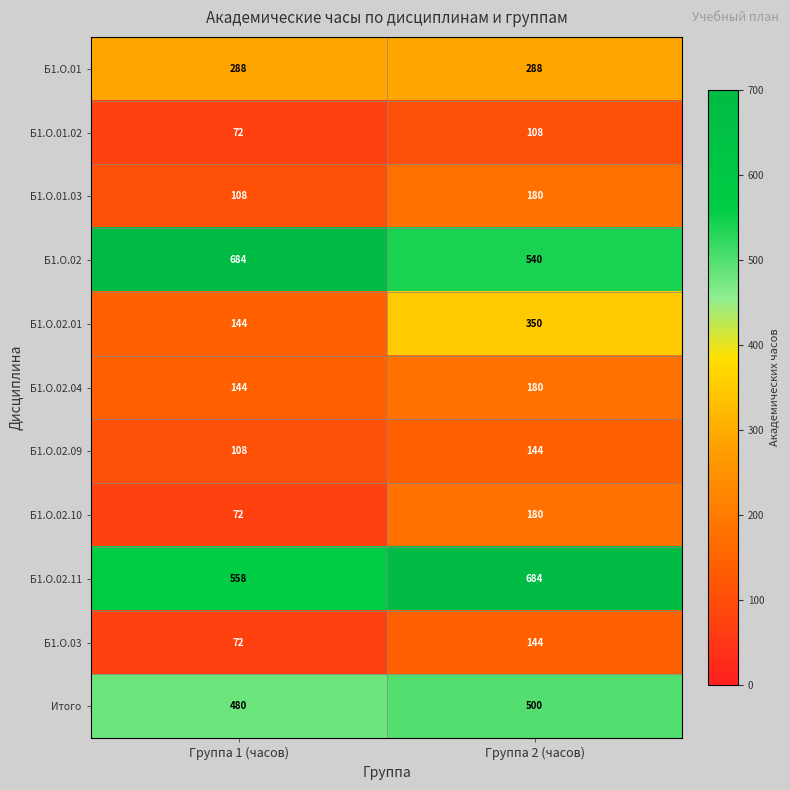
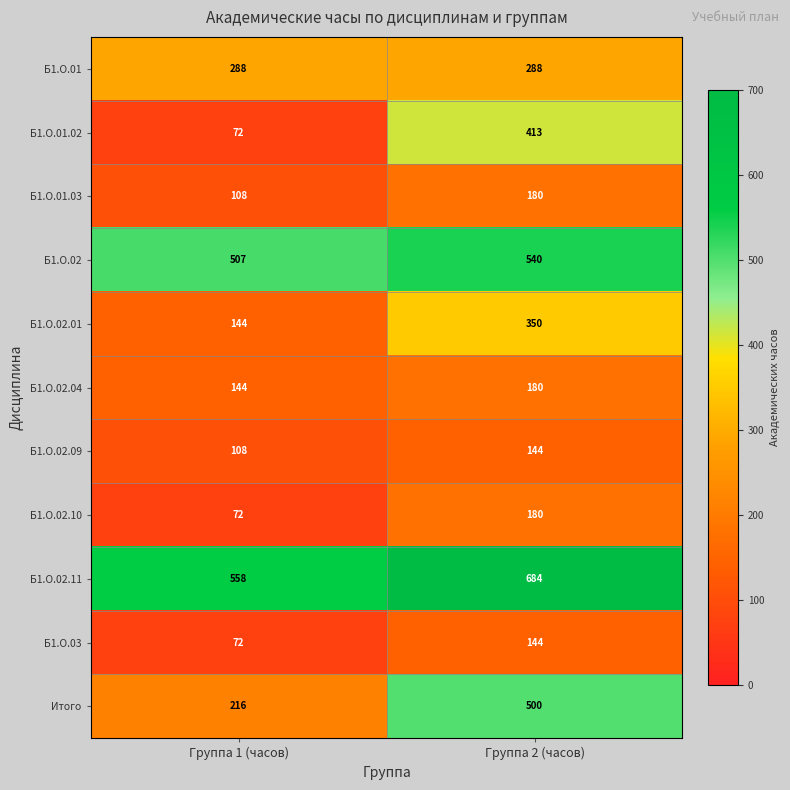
Б1.О.01.02, Группа 2 (часов): 108 -> 413
Б1.О.02, Группа 1 (часов): 684 -> 507
Итого, Группа 1 (часов): 480 -> 216
